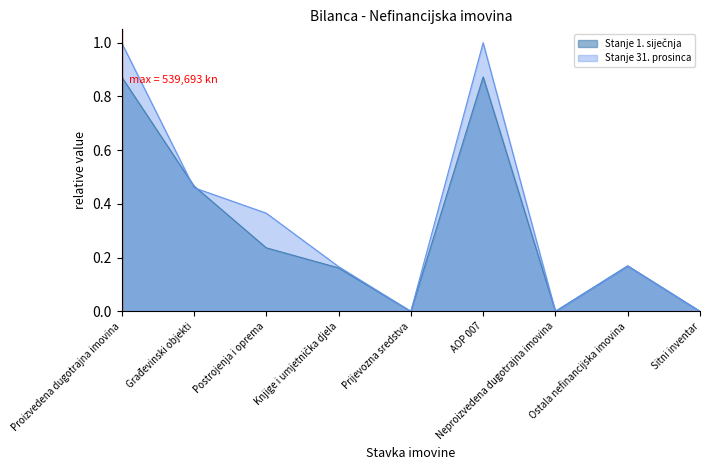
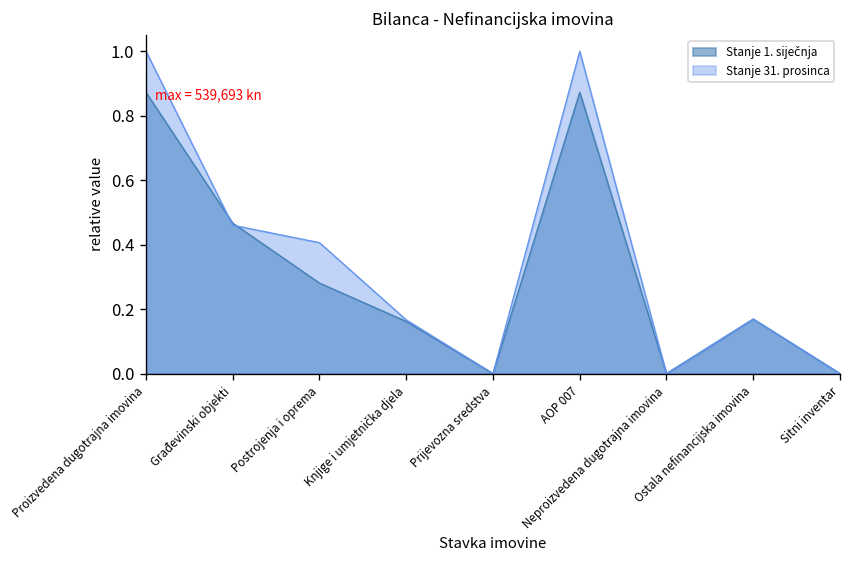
Stanje 1. siječnja, Postrojenja i oprema: 0.24 -> 0.28
Stanje 31. prosinca, Postrojenja i oprema: 0.37 -> 0.41
